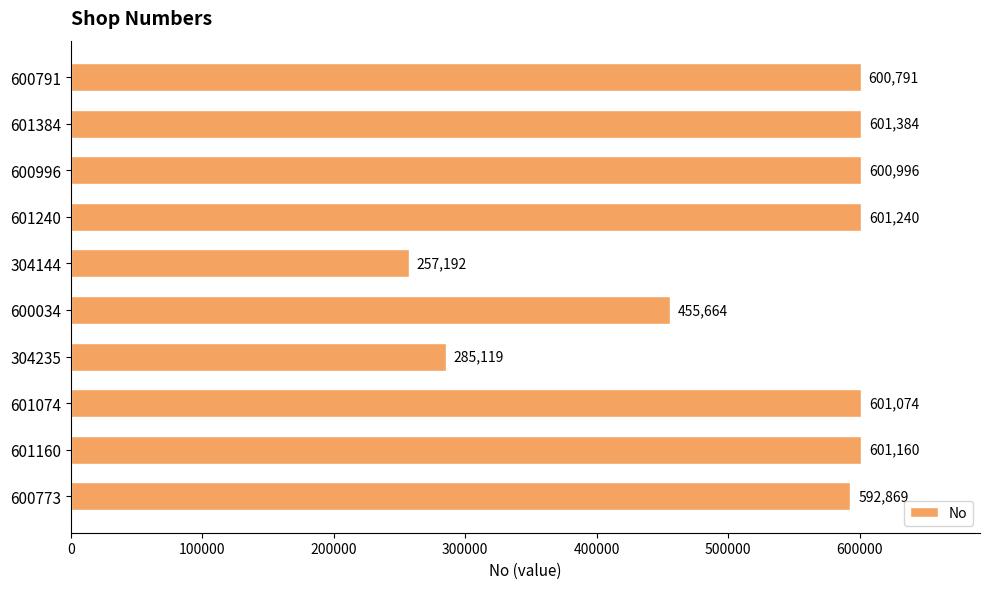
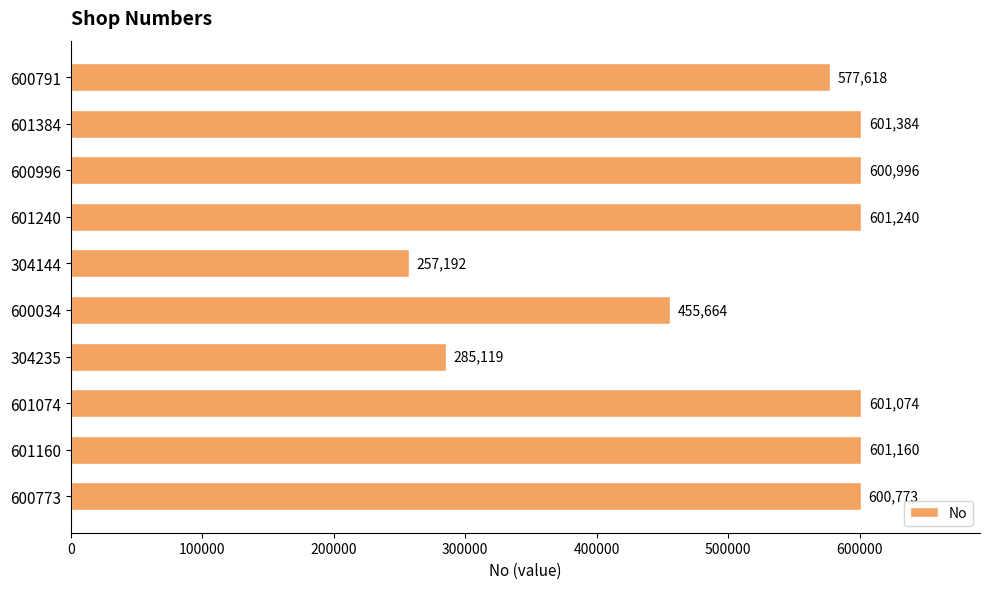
600791: 600,791 -> 577,618
600773: 592,869 -> 600,773
